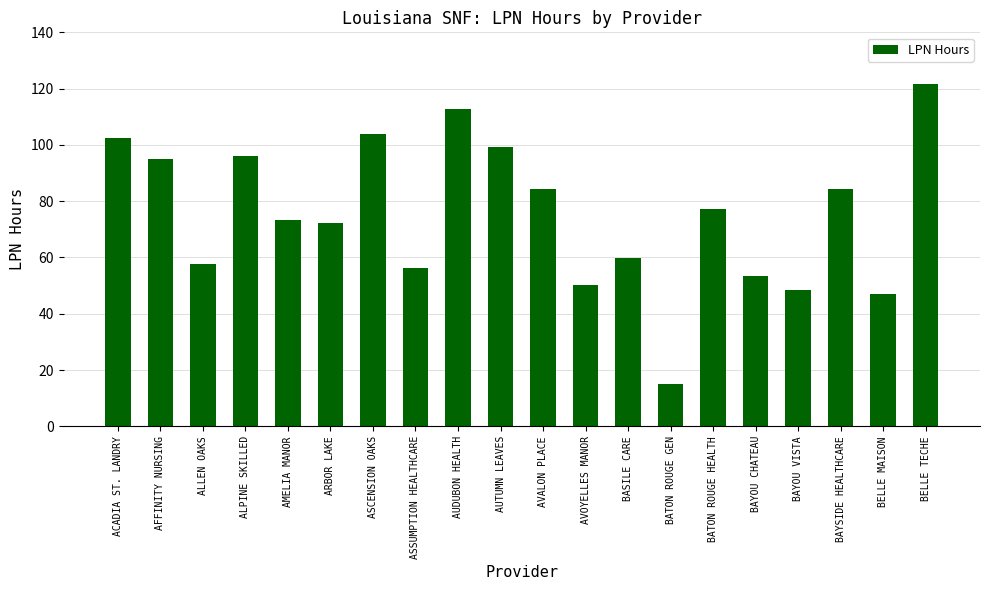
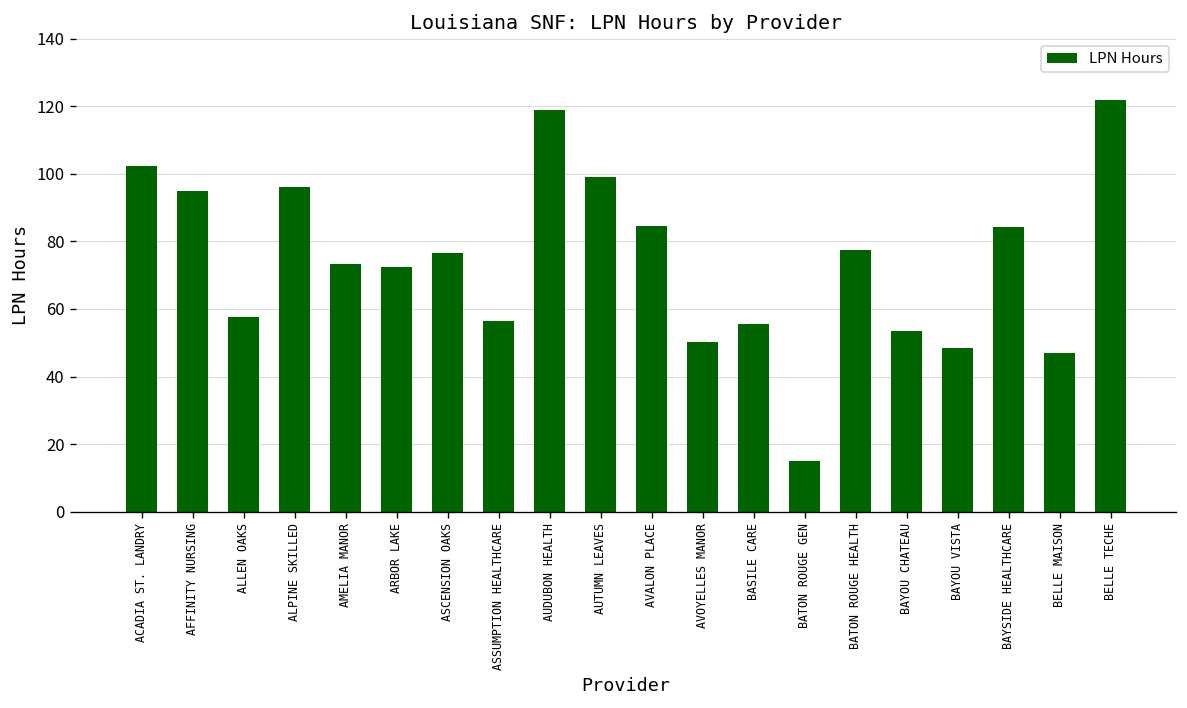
ASCENSION OAKS: 104 -> 76
AUDUBON HEALTH: 113 -> 119
BASILE CARE: 60 -> 55
